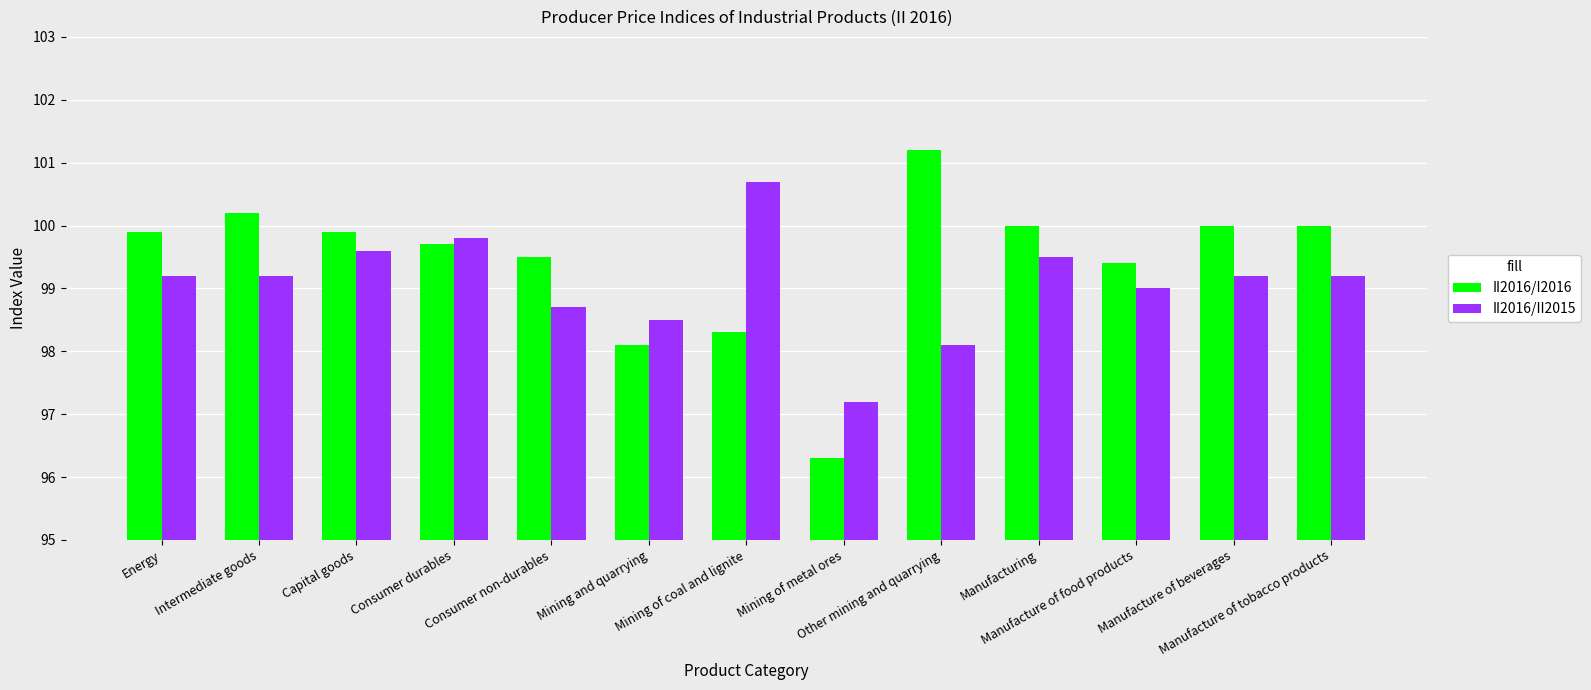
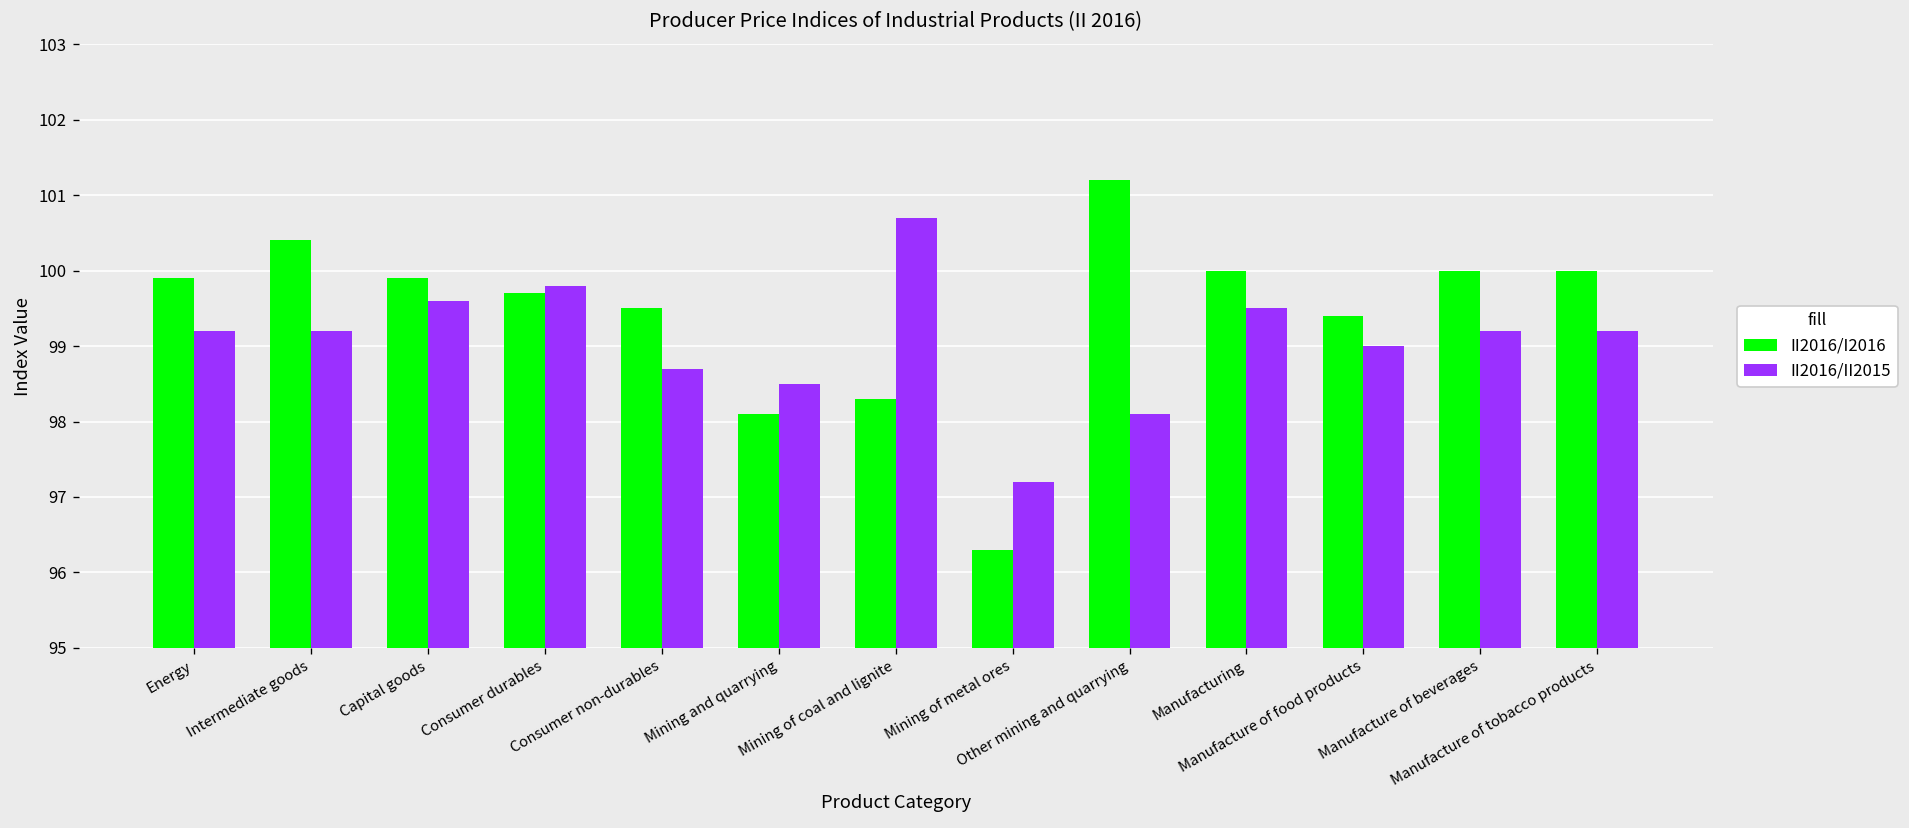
II2016/I2016, Intermediate goods: 100.2 -> 100.4
